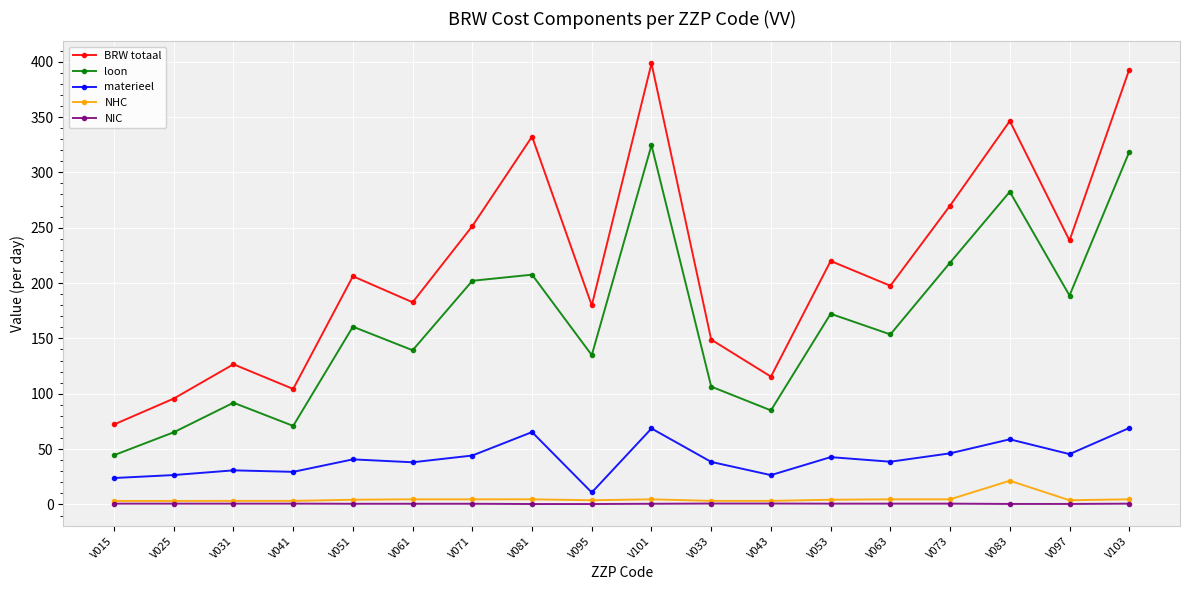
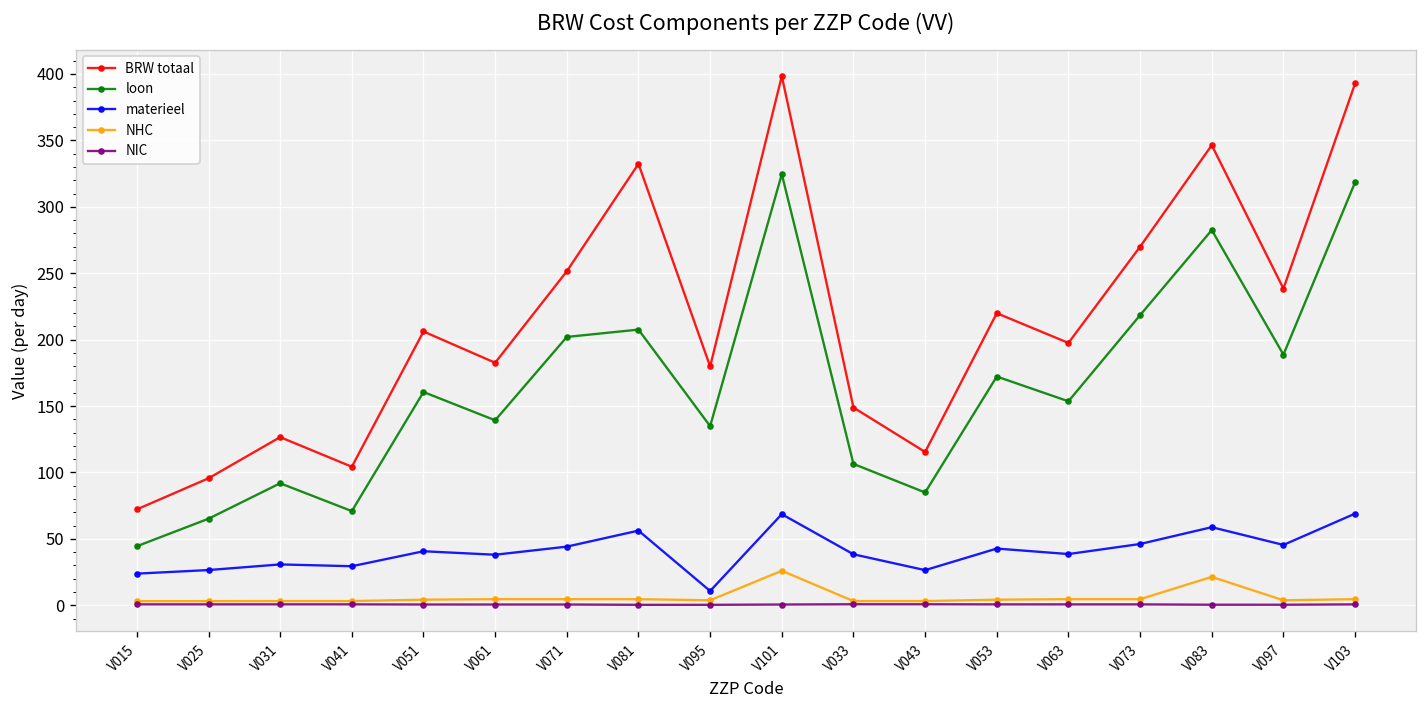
materieel, V081: 65 -> 56
NHC, V101: 5 -> 26
